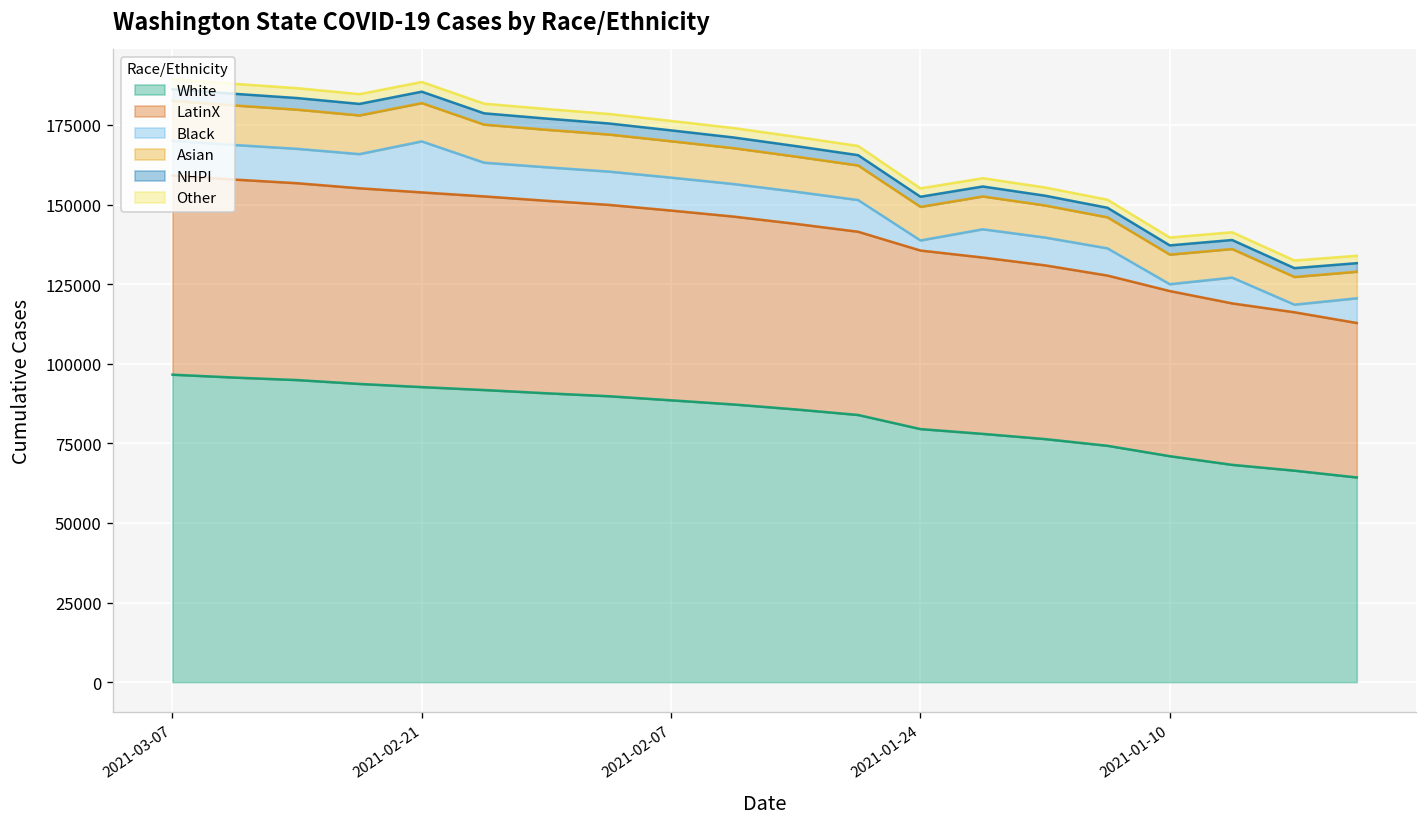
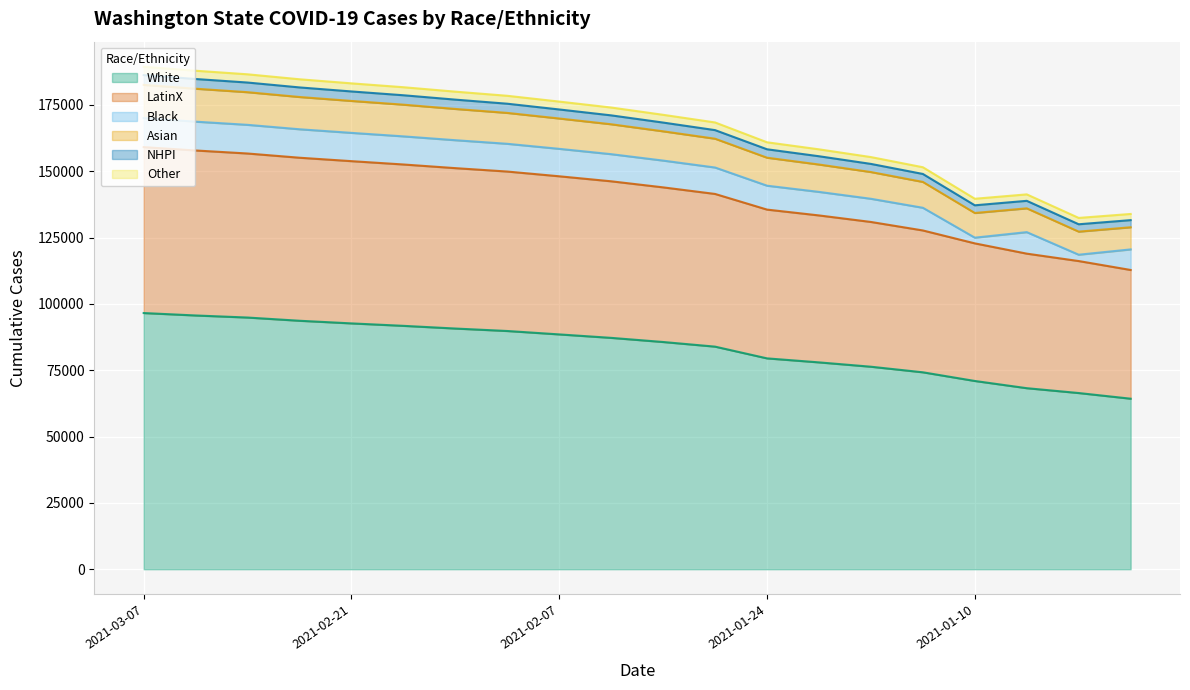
Black, 2021-02-21: 16000 -> 11000
Black, 2021-01-24: 3000 -> 9000
